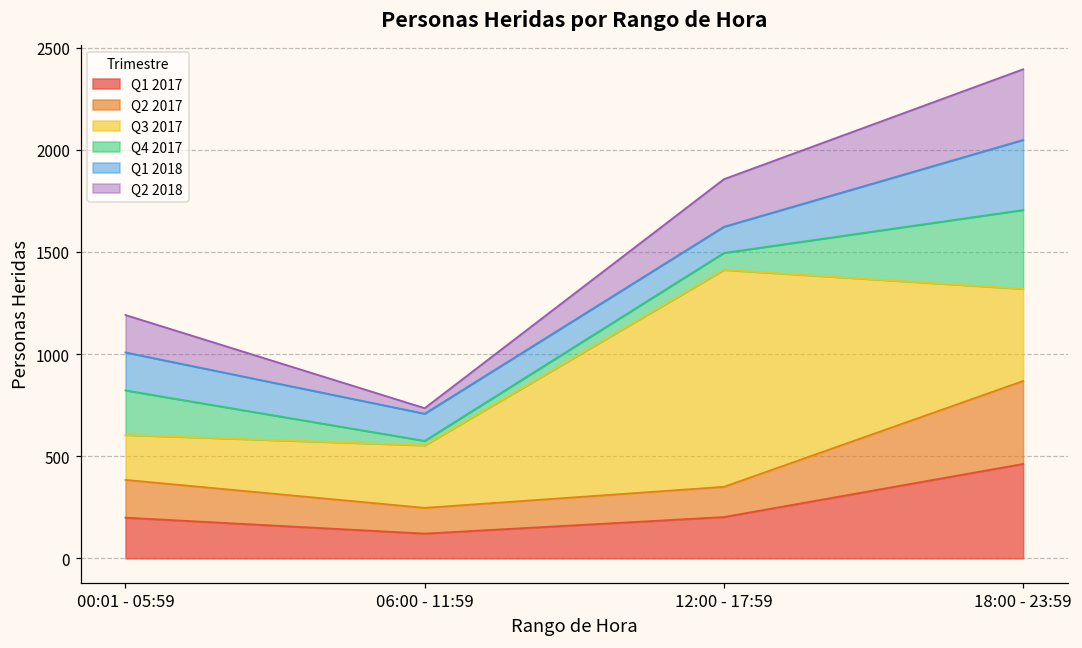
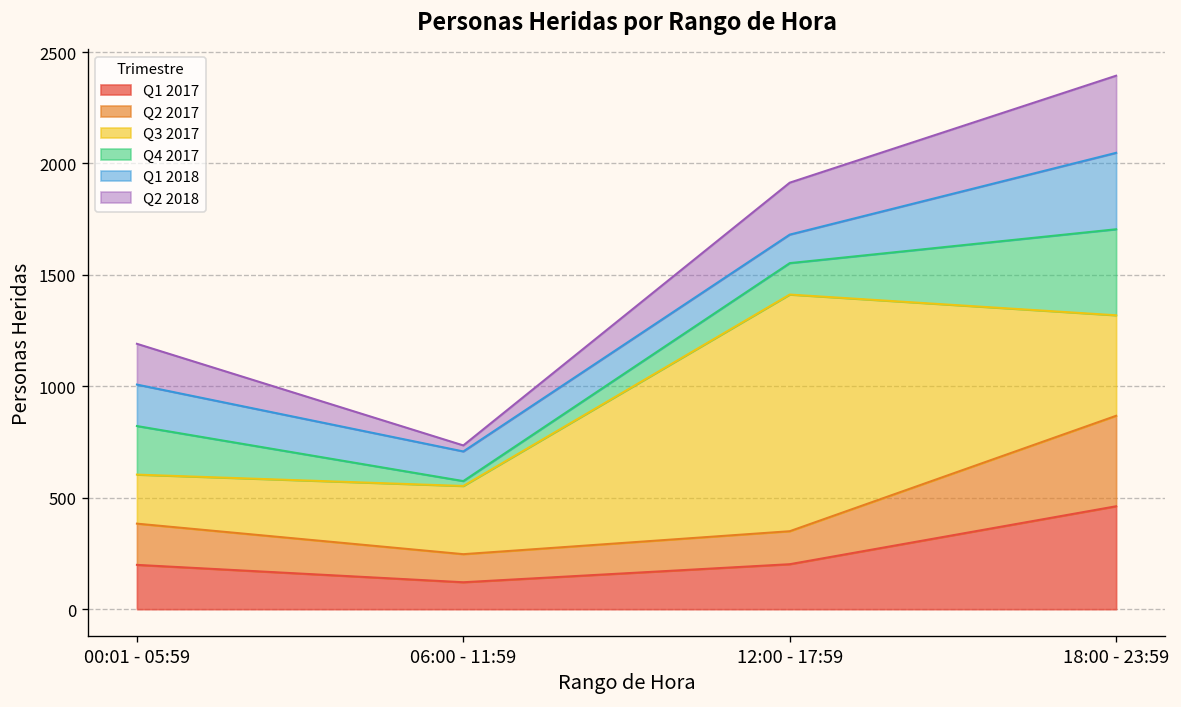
Q4 2017, 12:00 - 17:59: 80 -> 140
